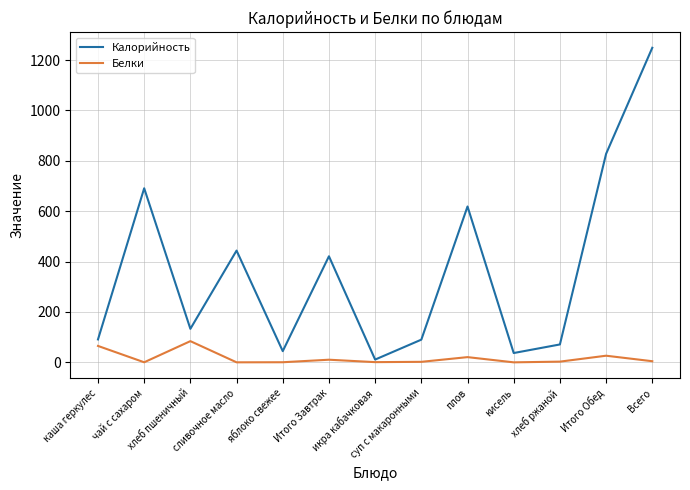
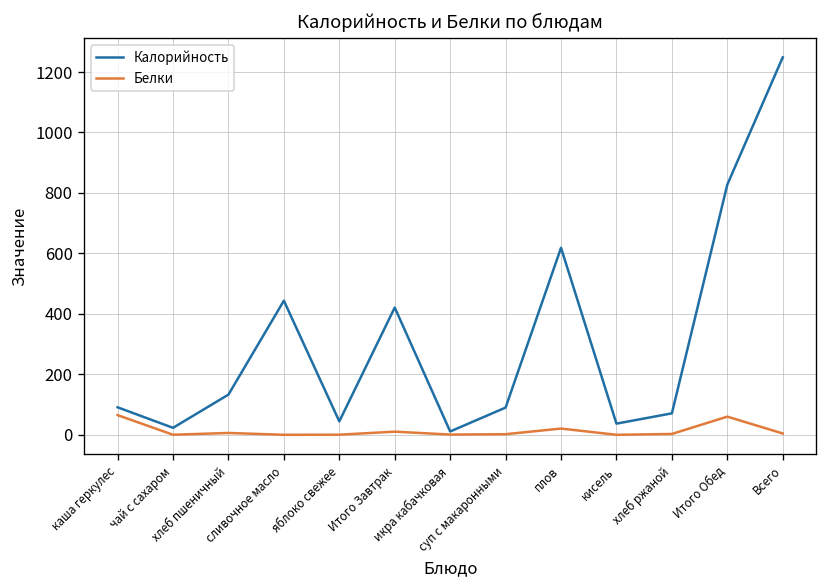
Калорийность, чай с сахаром: 690 -> 20
Белки, хлеб пшеничный: 80 -> 10
Белки, Итого Обед: 30 -> 60
